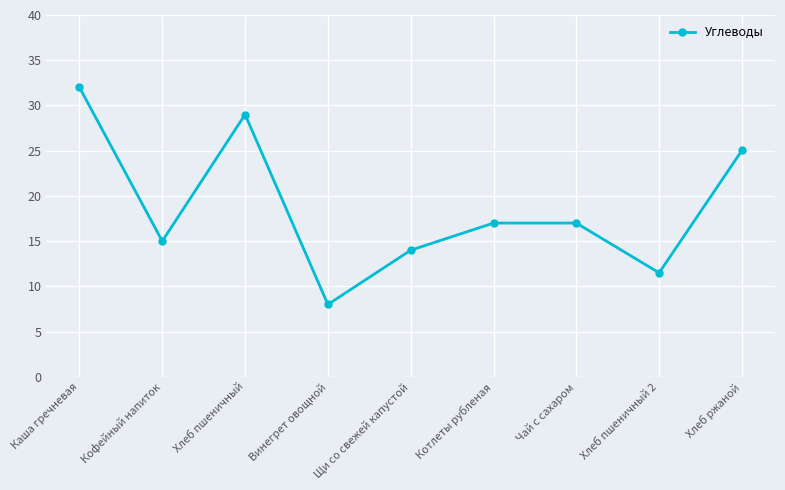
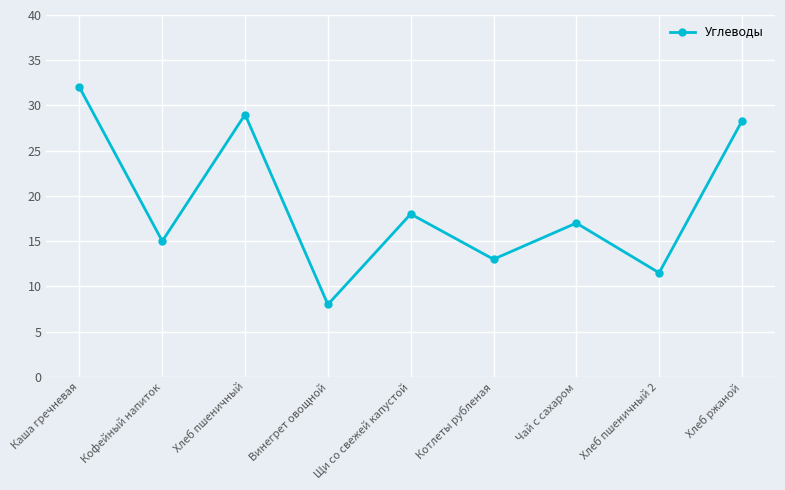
Щи со свежей капустой: 14 -> 18
Котлеты рубленая: 17 -> 13
Хлеб ржаной: 25 -> 28
